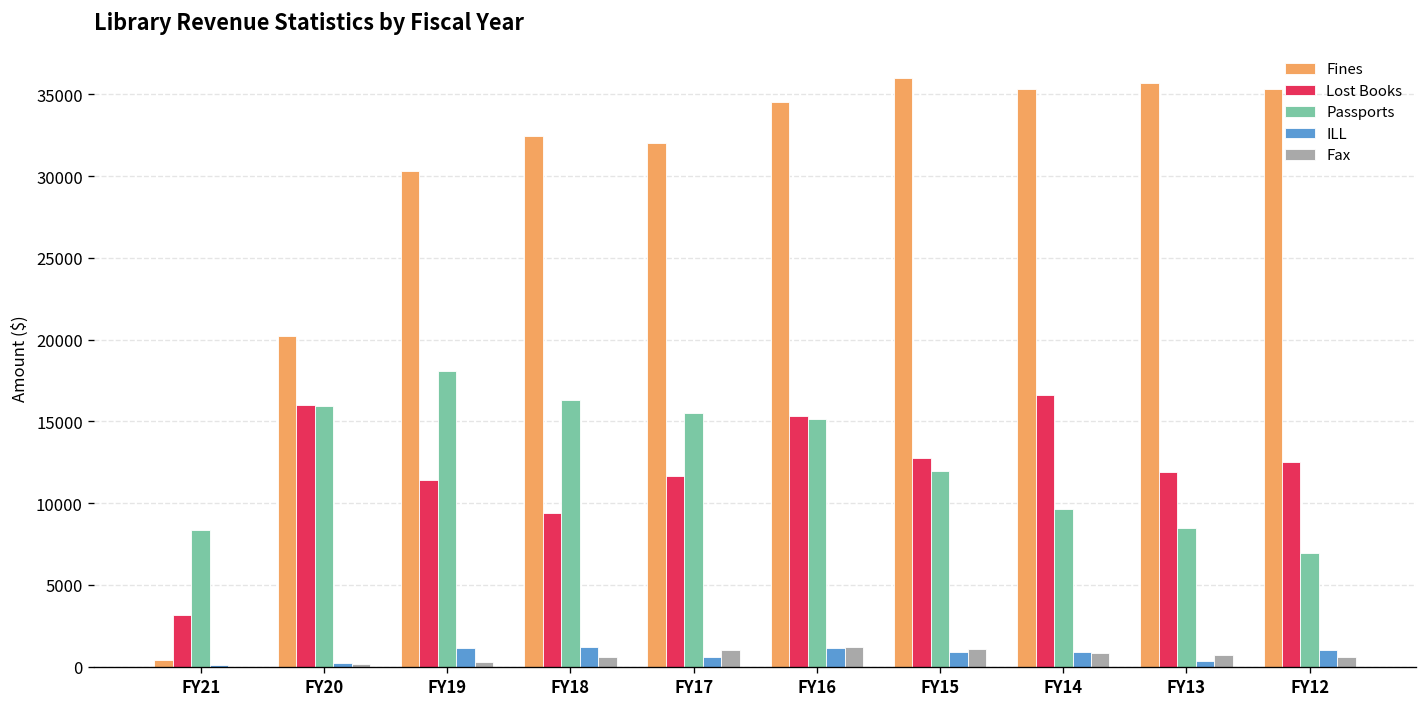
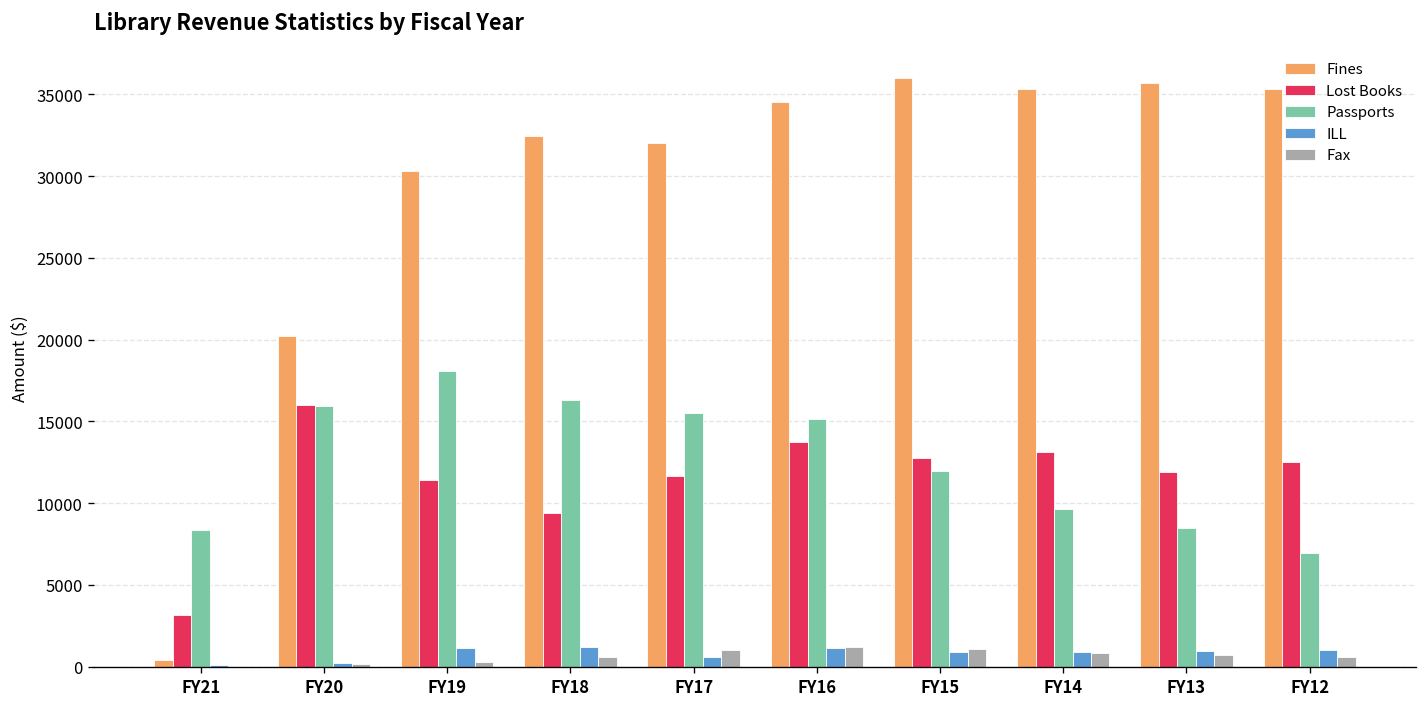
Lost Books, FY16: 15300 -> 13700
Lost Books, FY14: 16600 -> 13100
ILL, FY13: 300 -> 900
